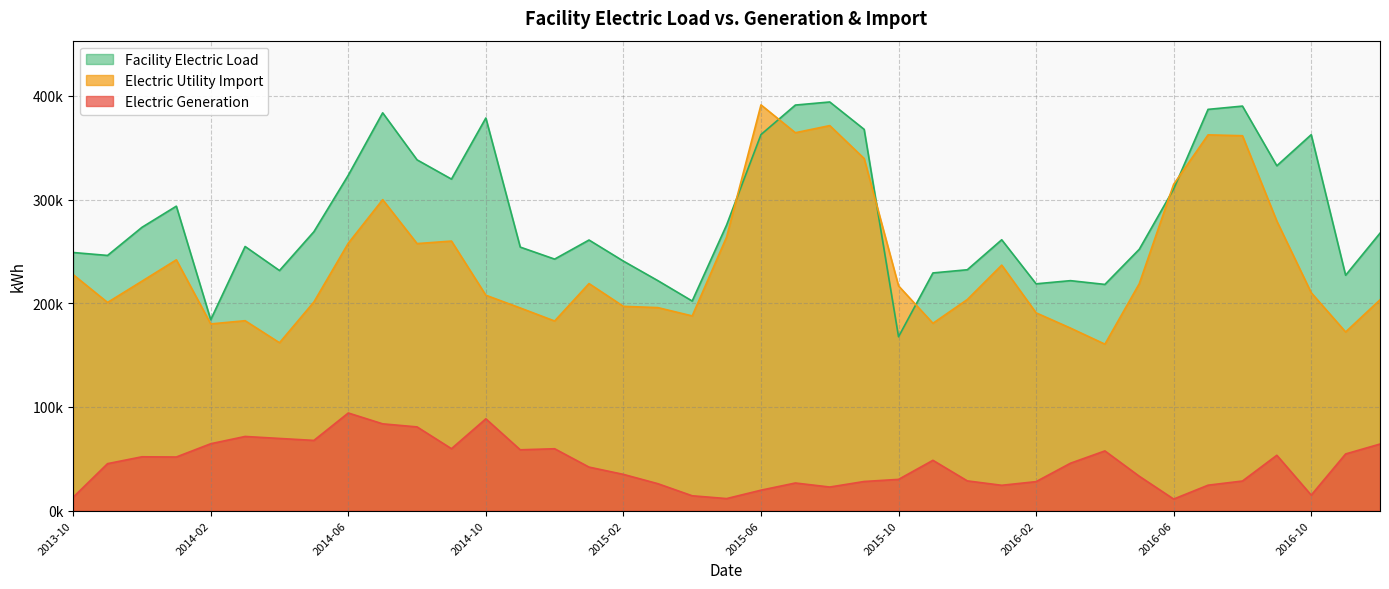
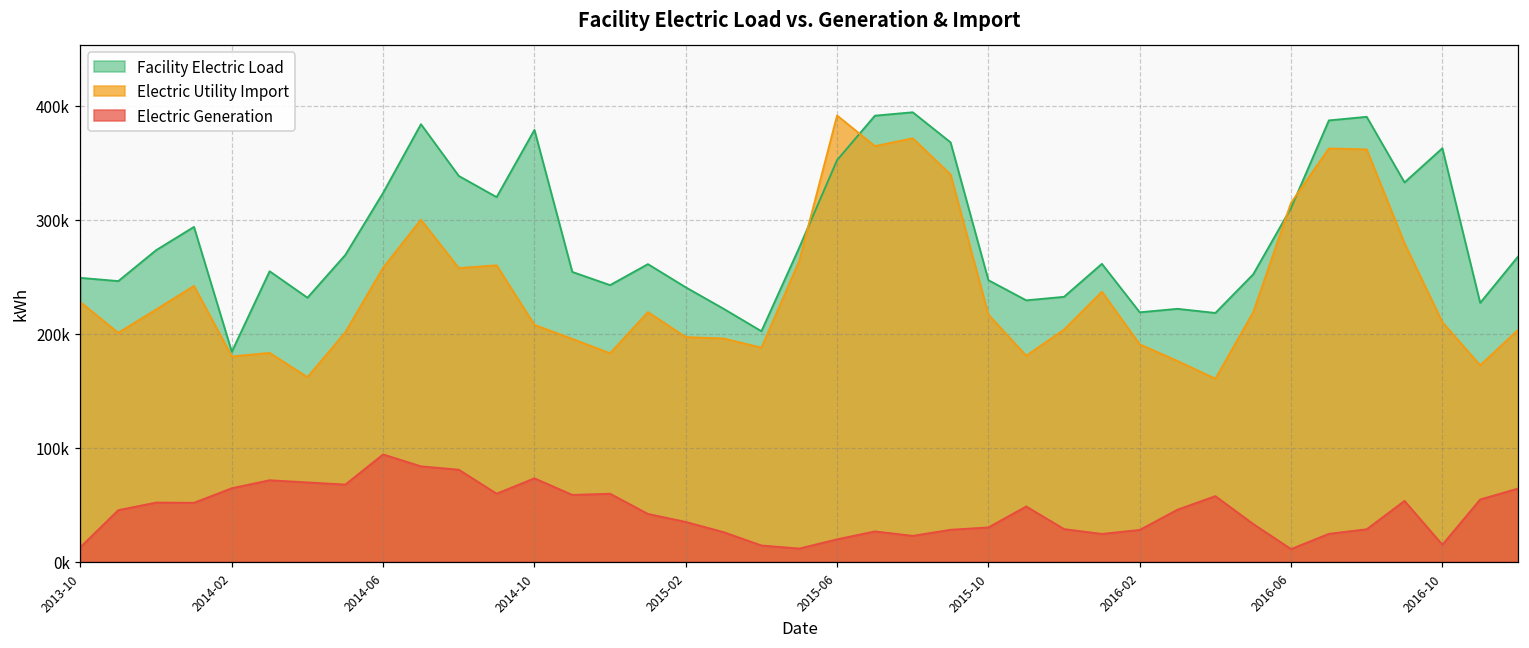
Electric Generation, 2014-10: 89000 -> 73000
Facility Electric Load, 2015-06: 363000 -> 352000
Facility Electric Load, 2015-10: 168000 -> 247000
